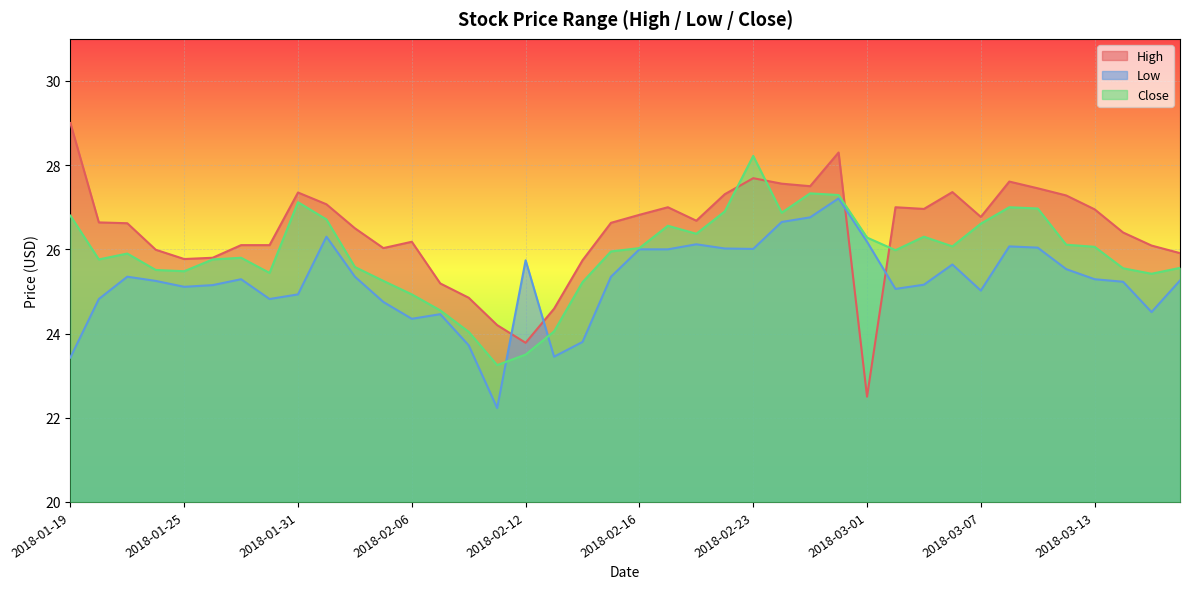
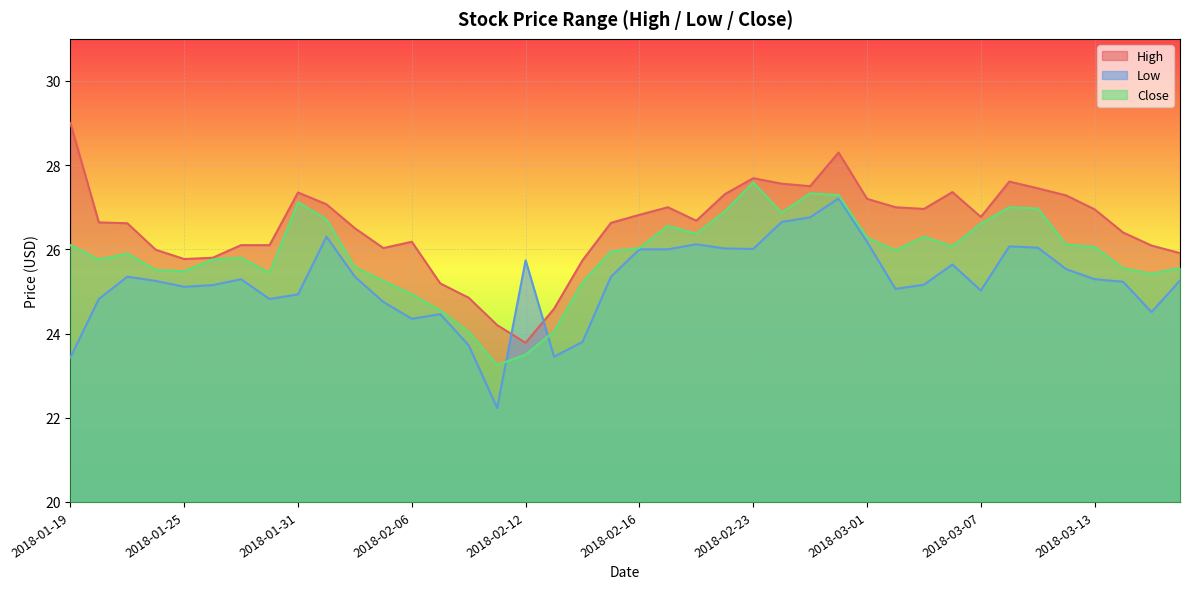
Close, 2018-01-19: 26.8 -> 26.1
Close, 2018-02-23: 28.2 -> 27.6
High, 2018-03-01: 22.5 -> 27.2
